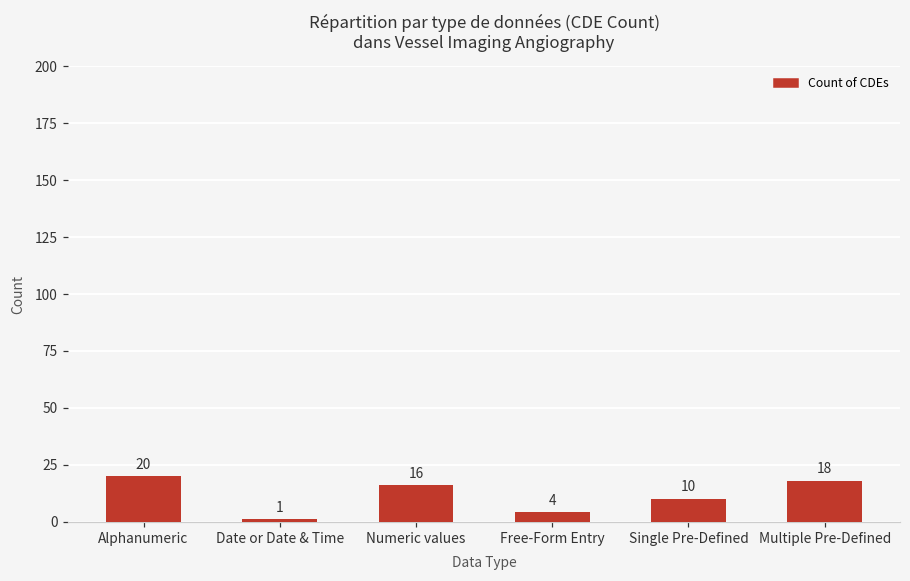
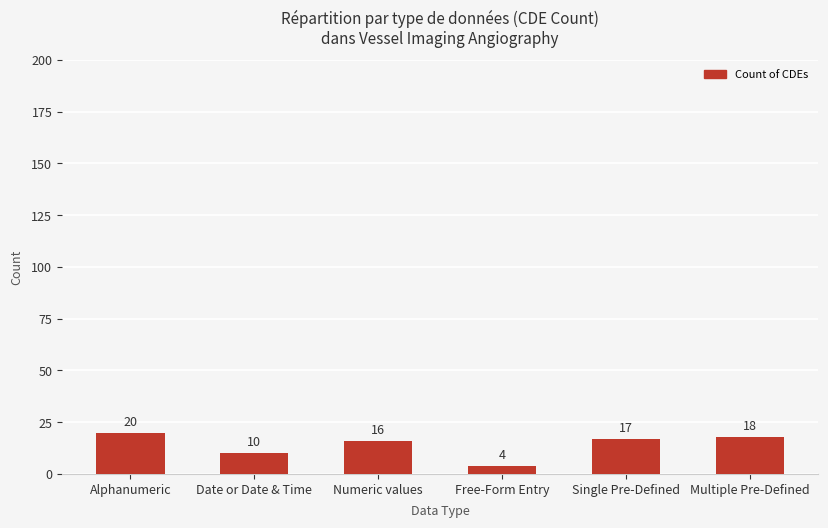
Date or Date & Time: 1 -> 10
Single Pre-Defined: 10 -> 17
